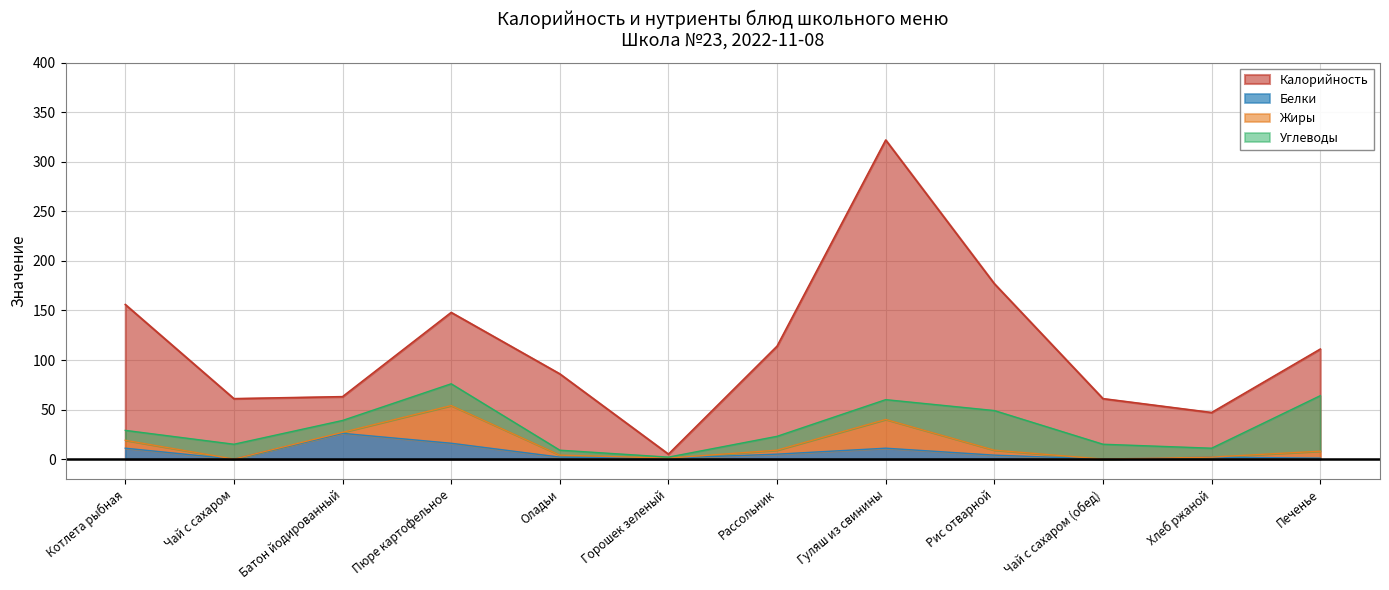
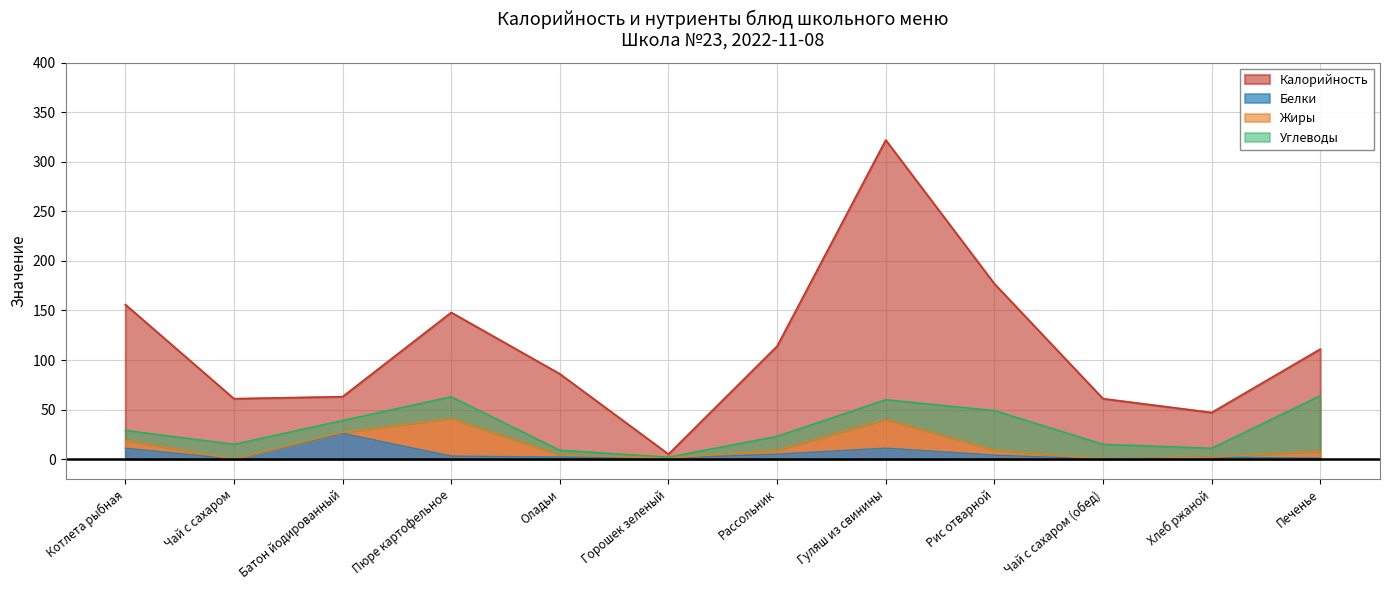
Белки, Пюре картофельное: 20 -> 0
